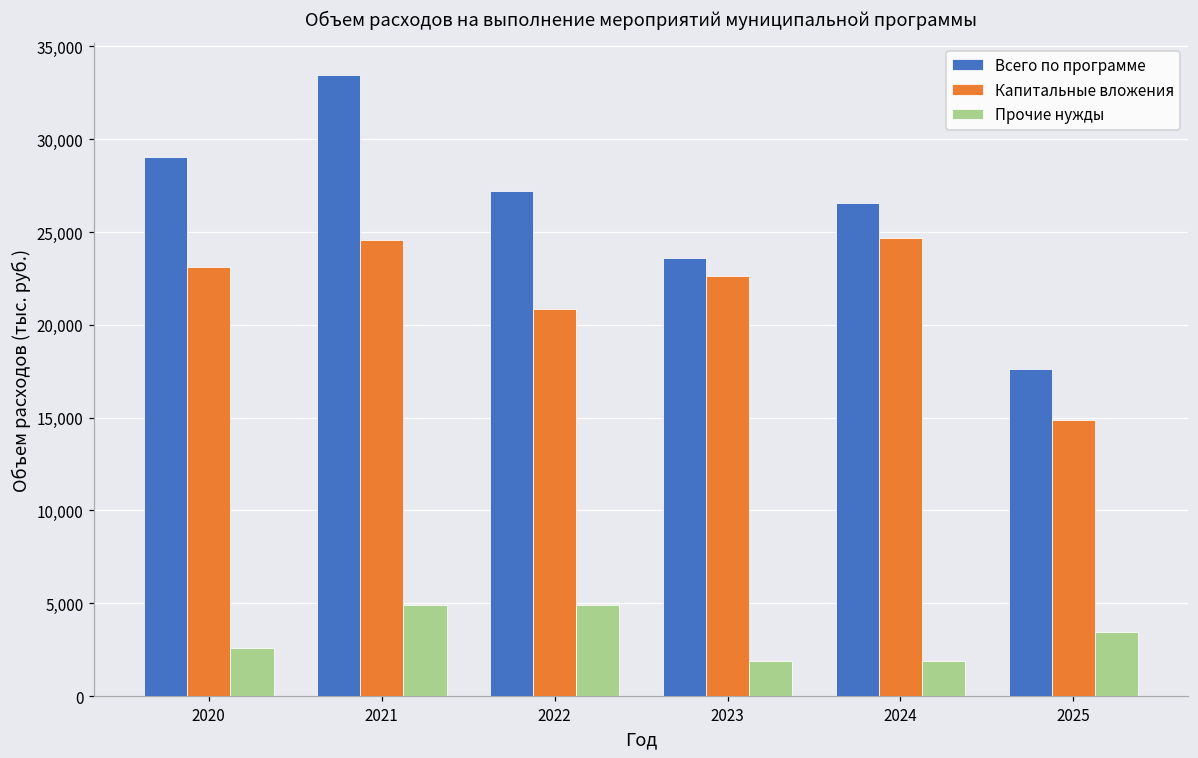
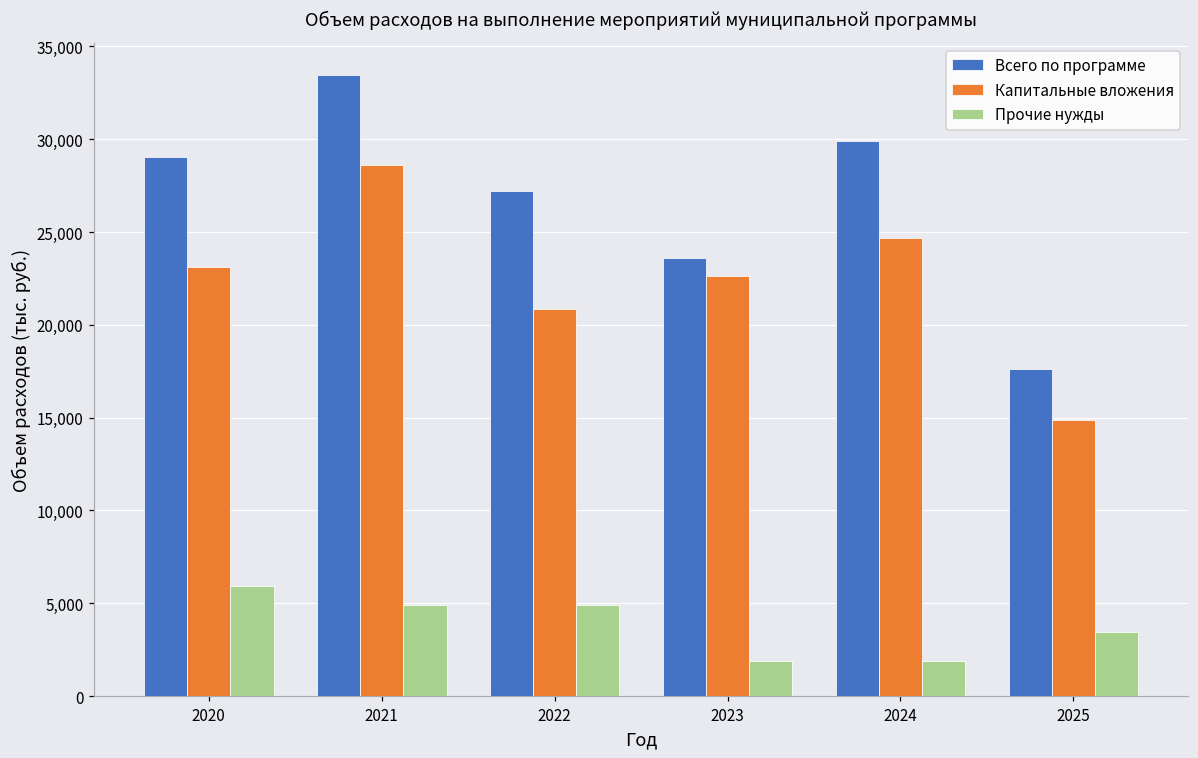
Прочие нужды, 2020: 2,600 -> 5,900
Капитальные вложения, 2021: 24,600 -> 28,600
Всего по программе, 2024: 26,600 -> 29,900
